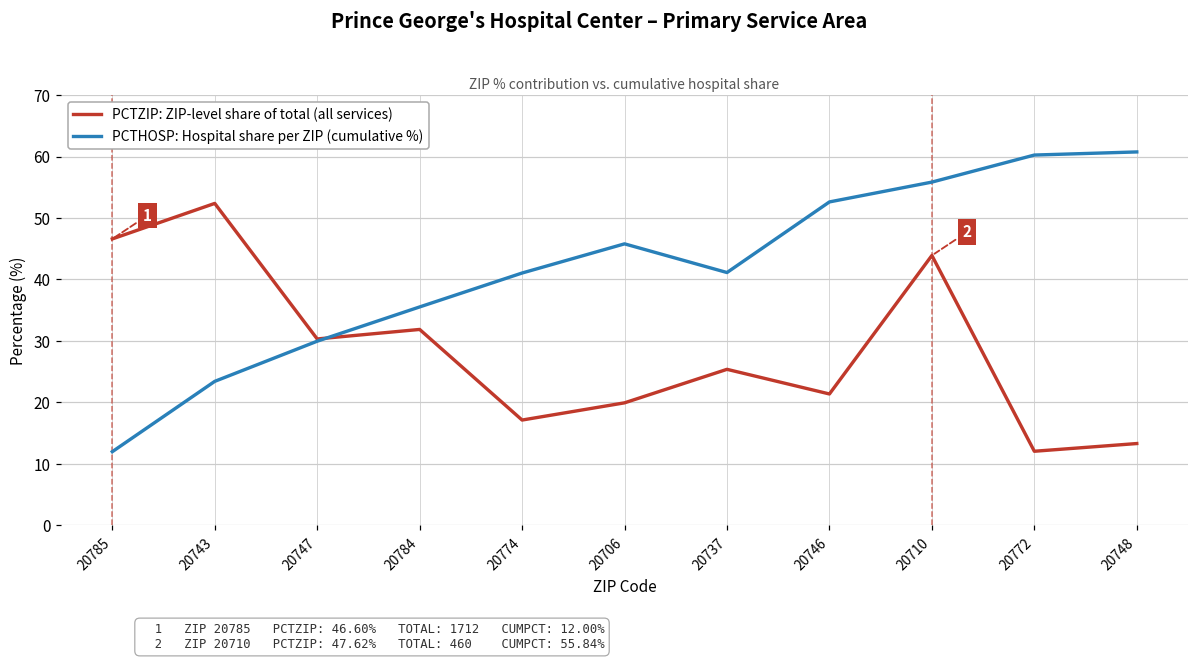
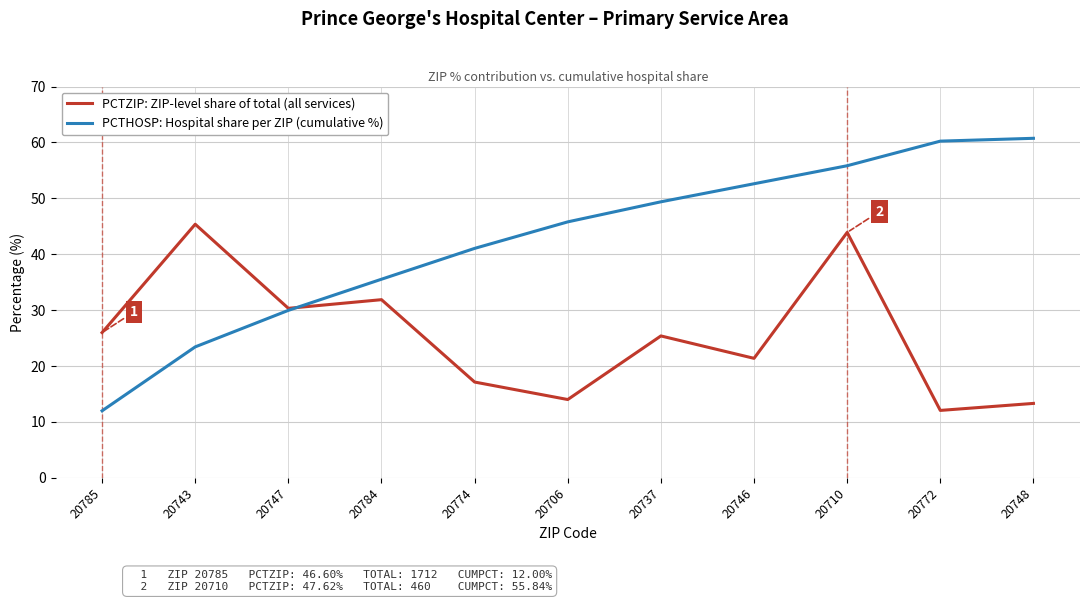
PCTZIP: ZIP-level share of total (all services), 20785: 47 -> 26
PCTZIP: ZIP-level share of total (all services), 20743: 52 -> 45
PCTZIP: ZIP-level share of total (all services), 20706: 20 -> 14
PCTHOSP: Hospital share per ZIP (cumulative %), 20737: 41 -> 49
